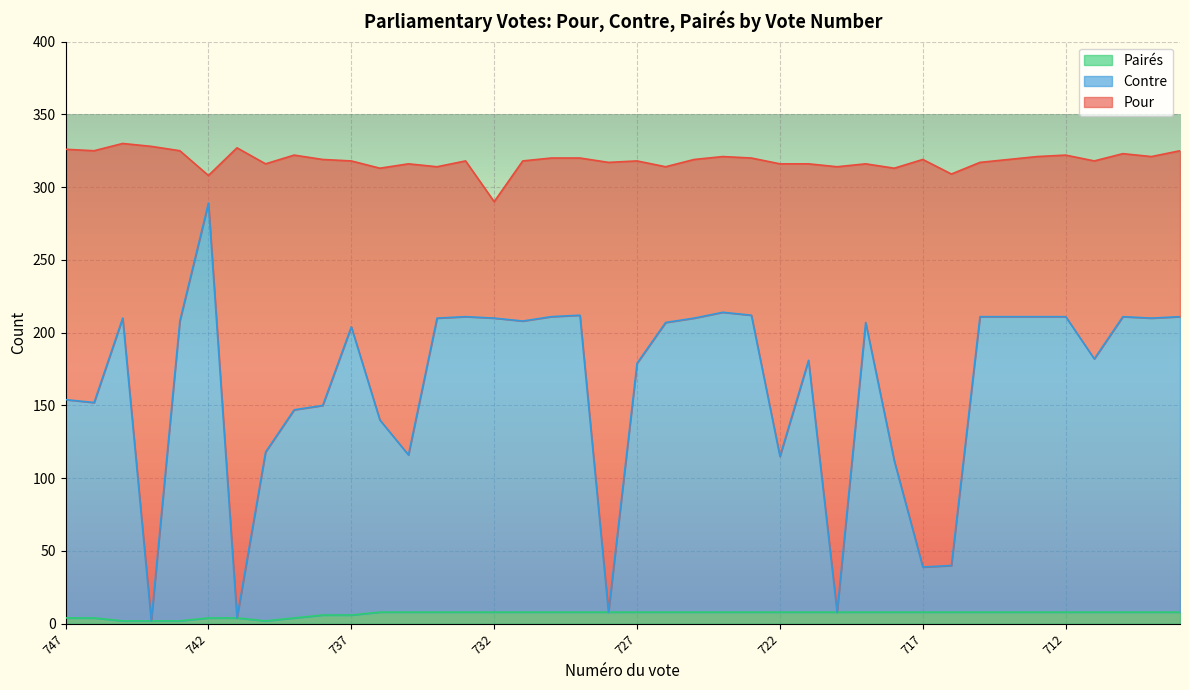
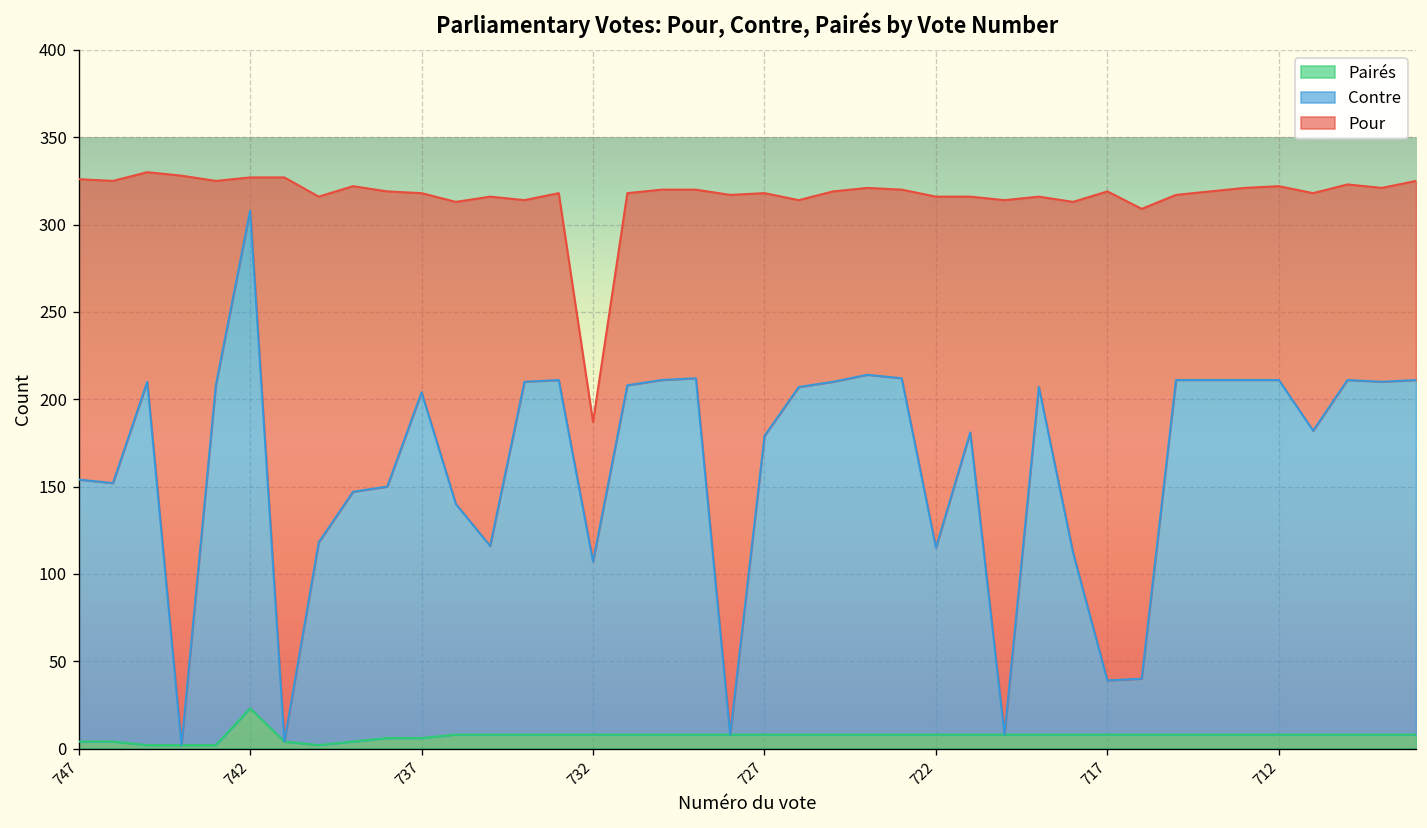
Pairés, 742: 4 -> 23
Contre, 732: 202 -> 99
